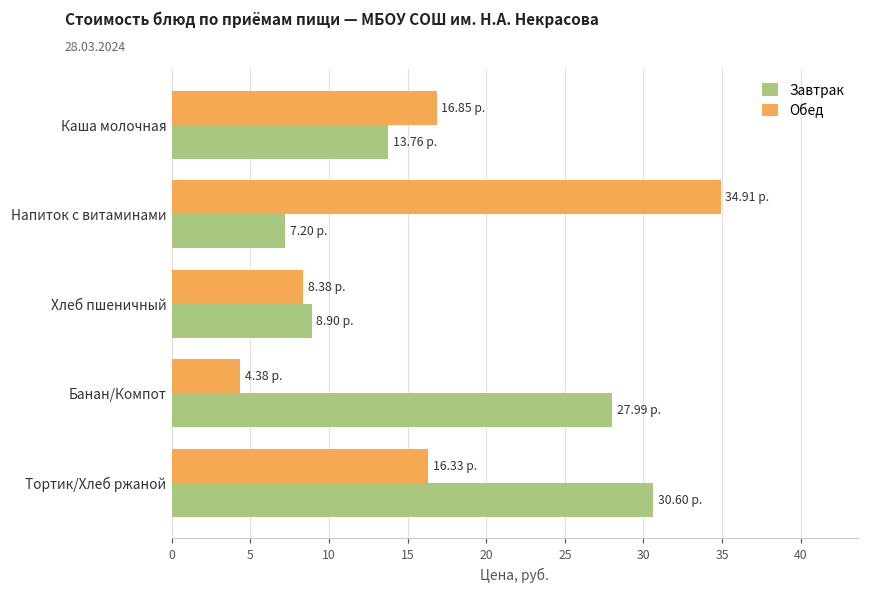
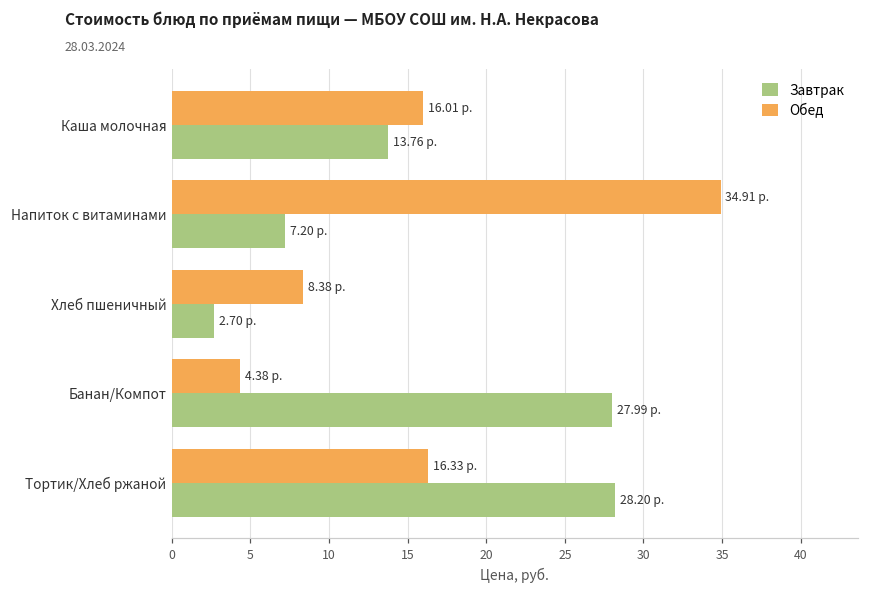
Обед, Каша молочная: 16.85 -> 16.01
Завтрак, Хлеб пшеничный: 8.90 -> 2.70
Завтрак, Тортик/Хлеб ржаной: 30.60 -> 28.20
